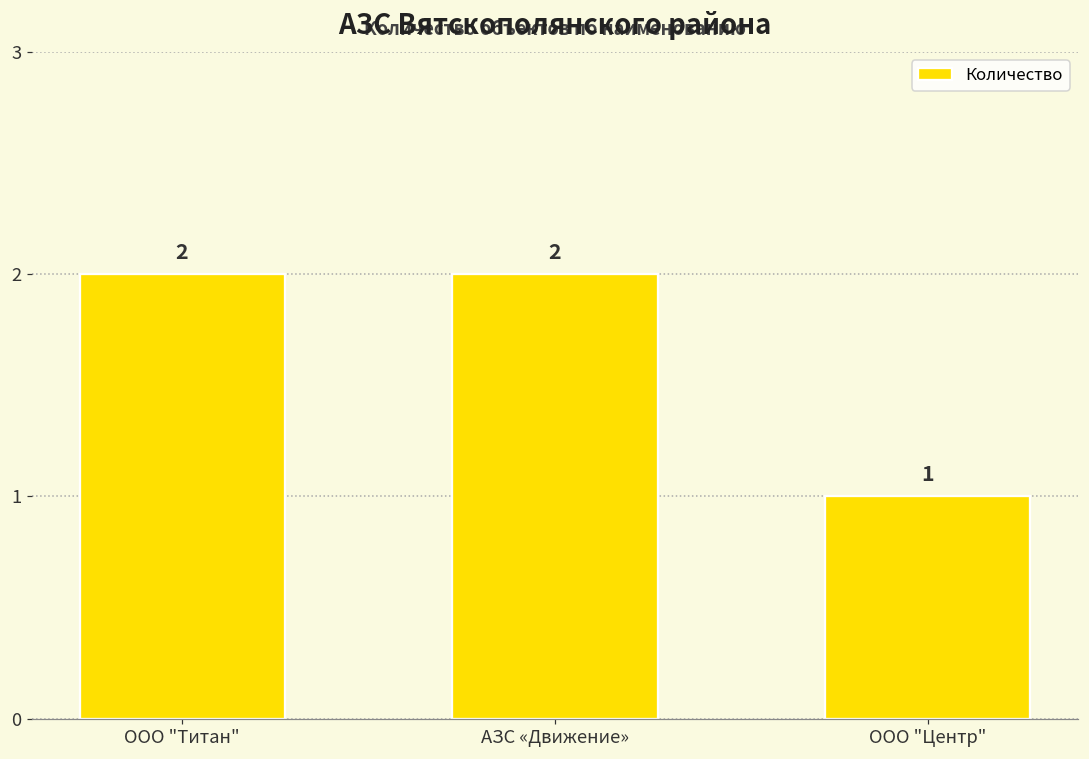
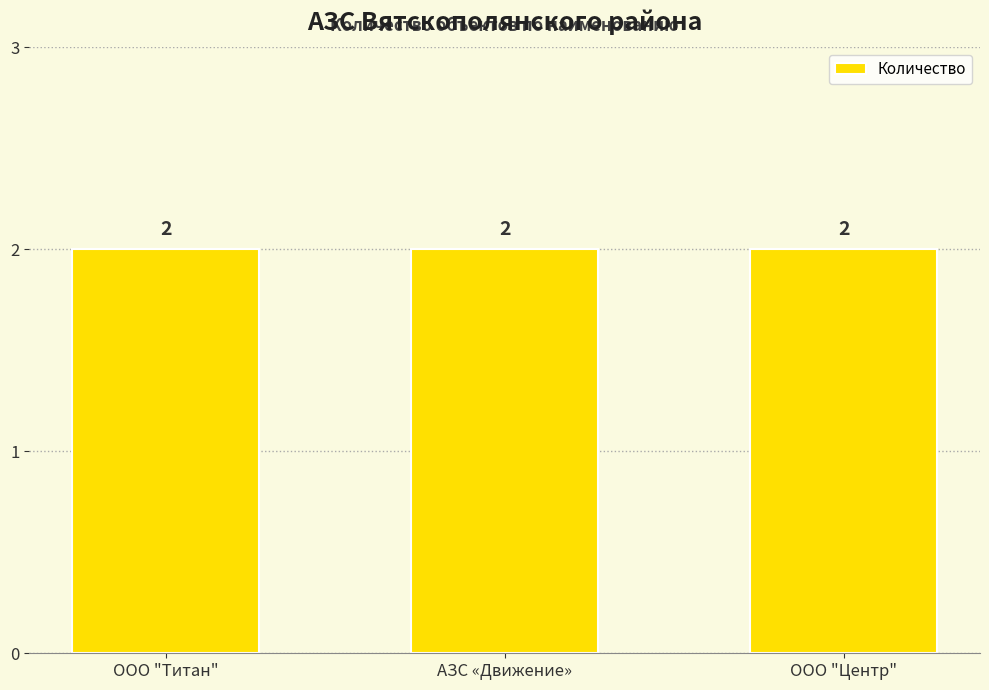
ООО "Центр": 1 -> 2
